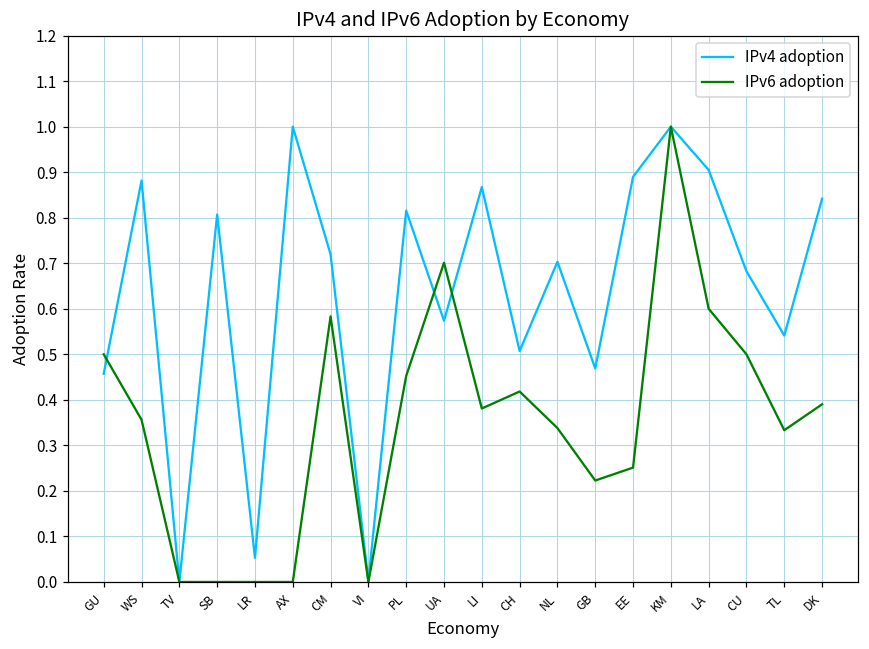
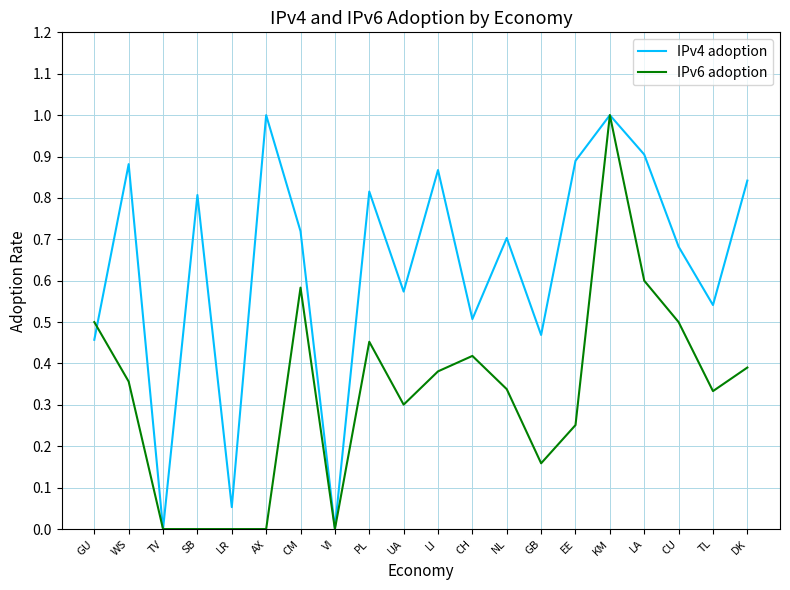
IPv6 adoption, UA: 0.70 -> 0.30
IPv6 adoption, GB: 0.22 -> 0.16
